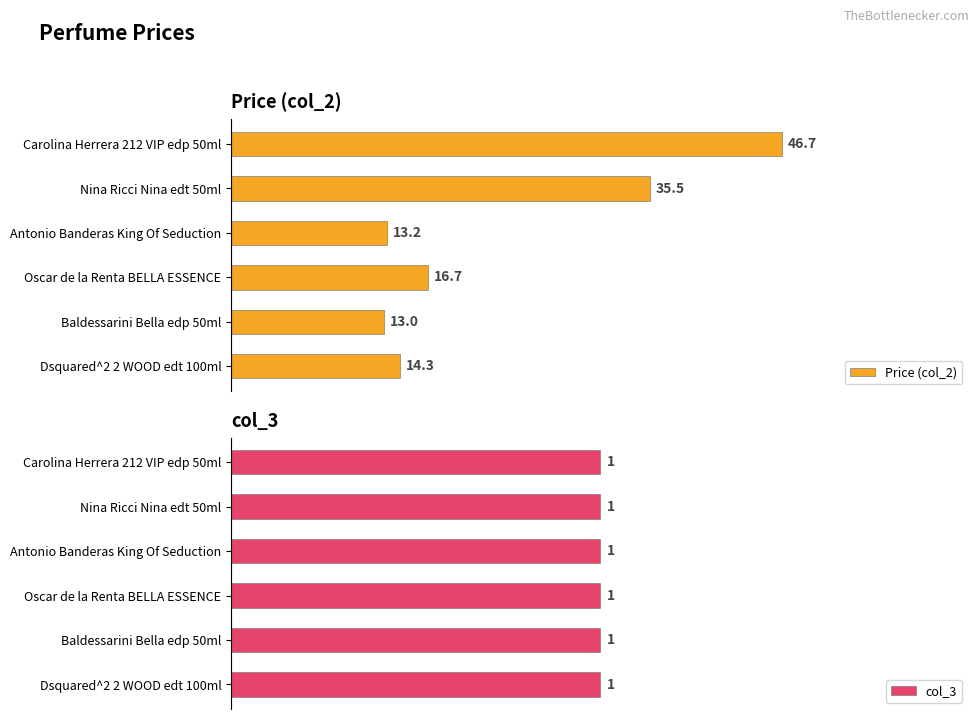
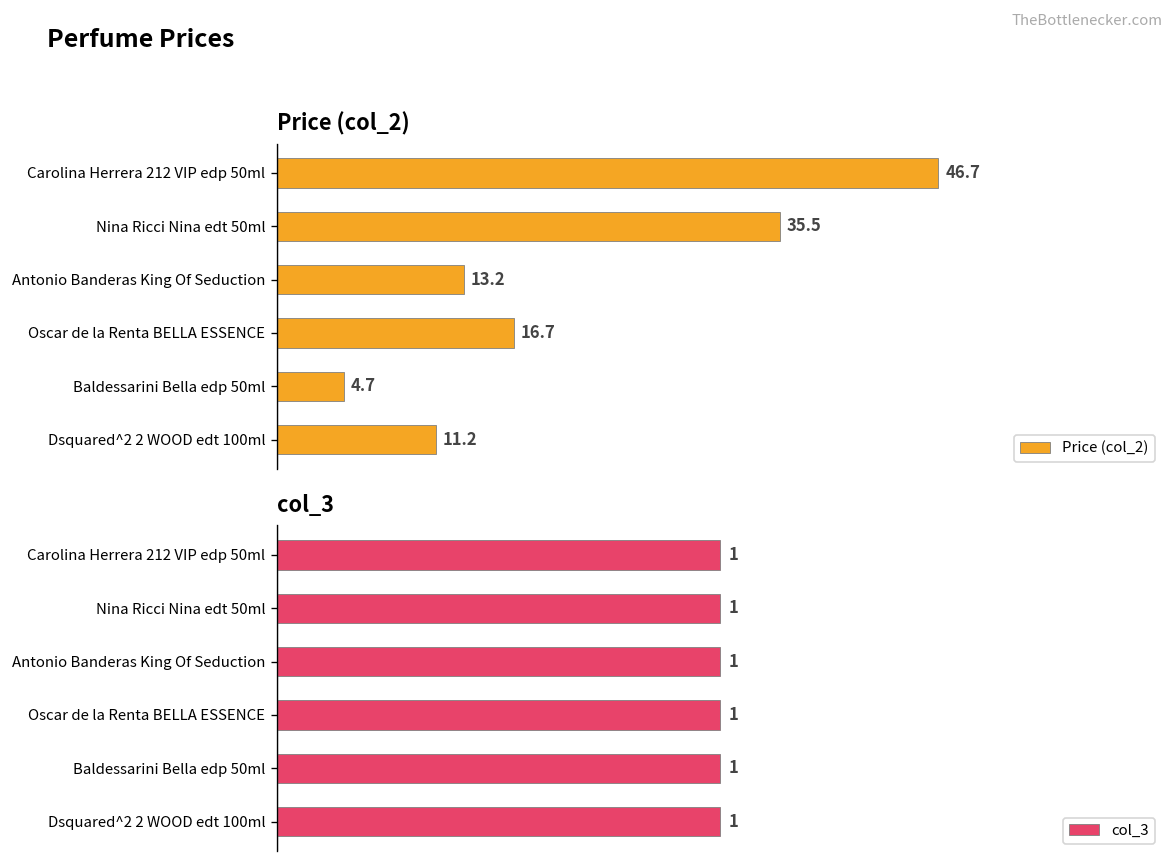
Price (col_2), Baldessarini Bella edp 50ml: 13.0 -> 4.7
Price (col_2), Dsquared^2 2 WOOD edt 100ml: 14.3 -> 11.2
